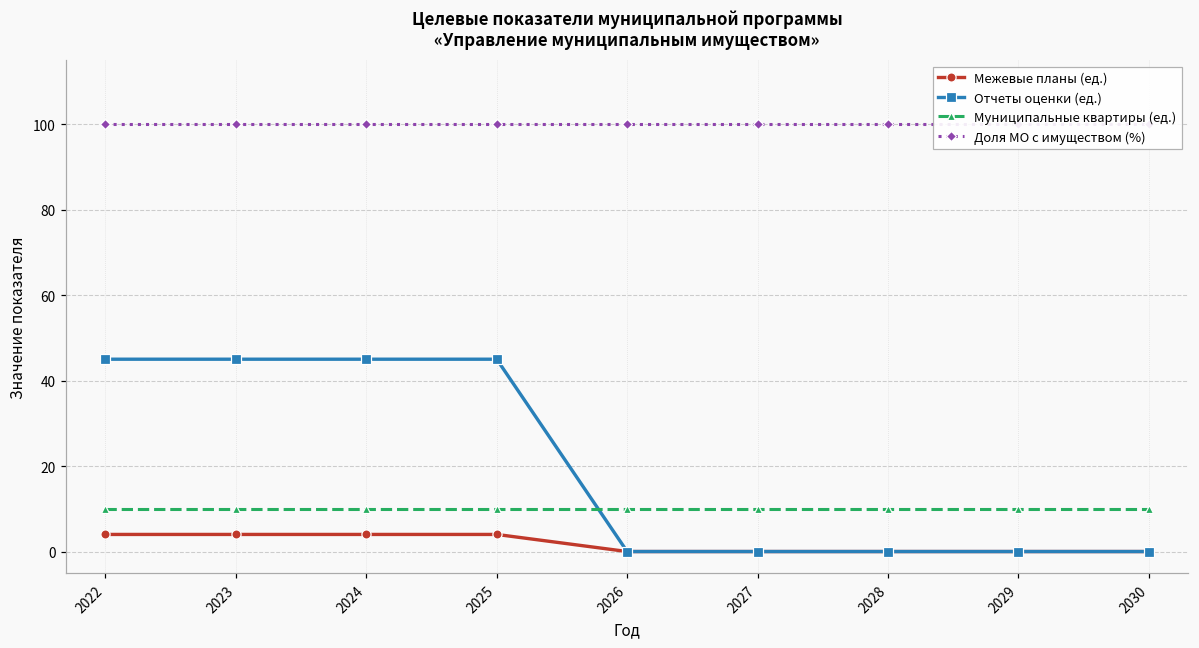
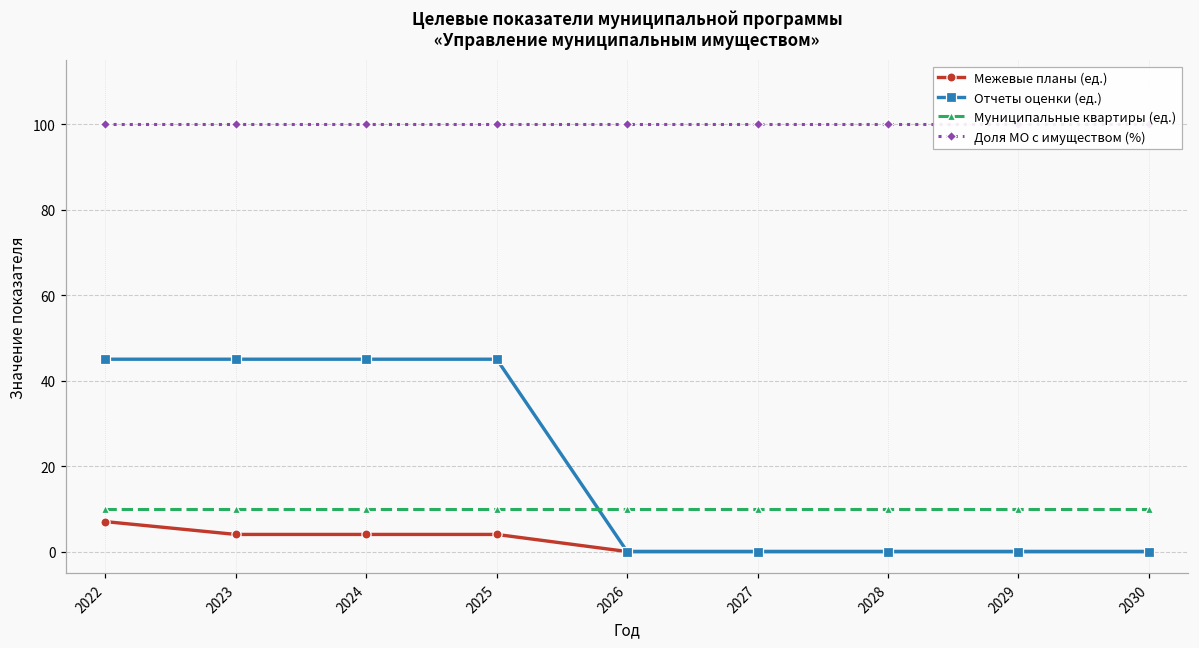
Межевые планы (ед.), 2022: 4 -> 7
